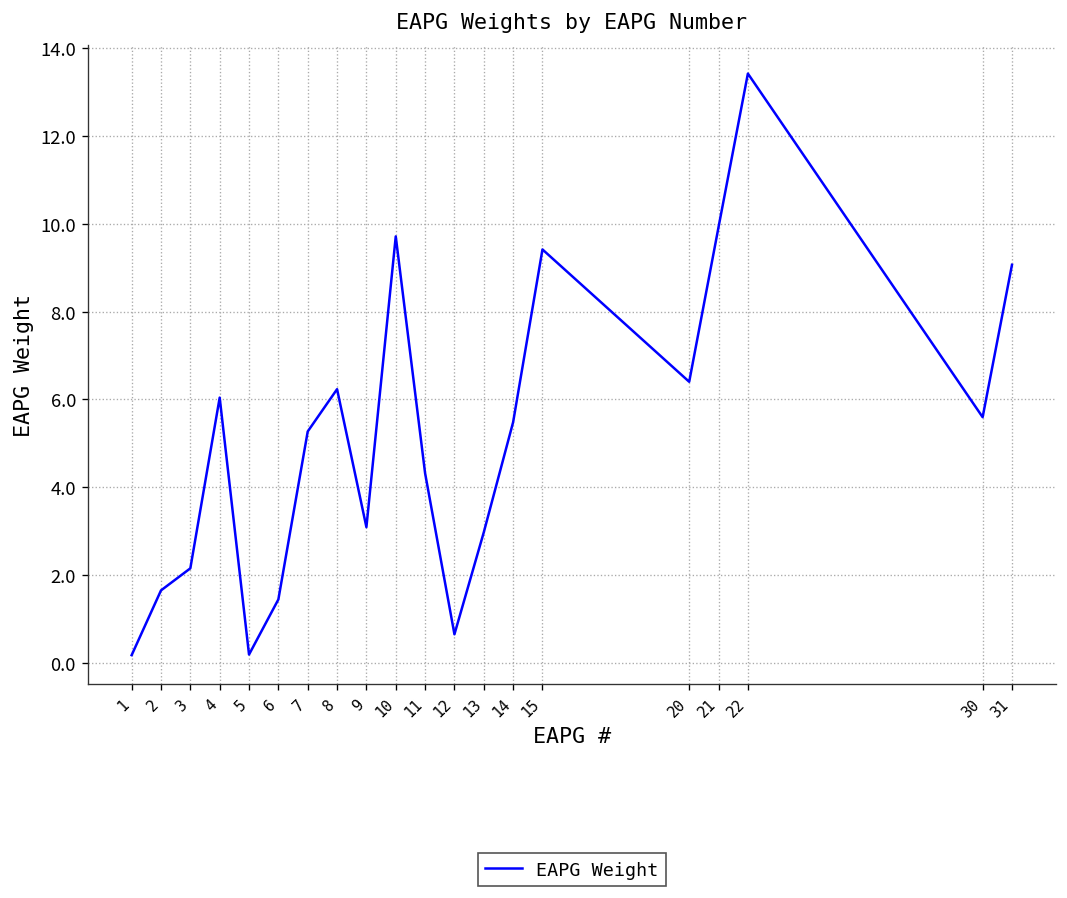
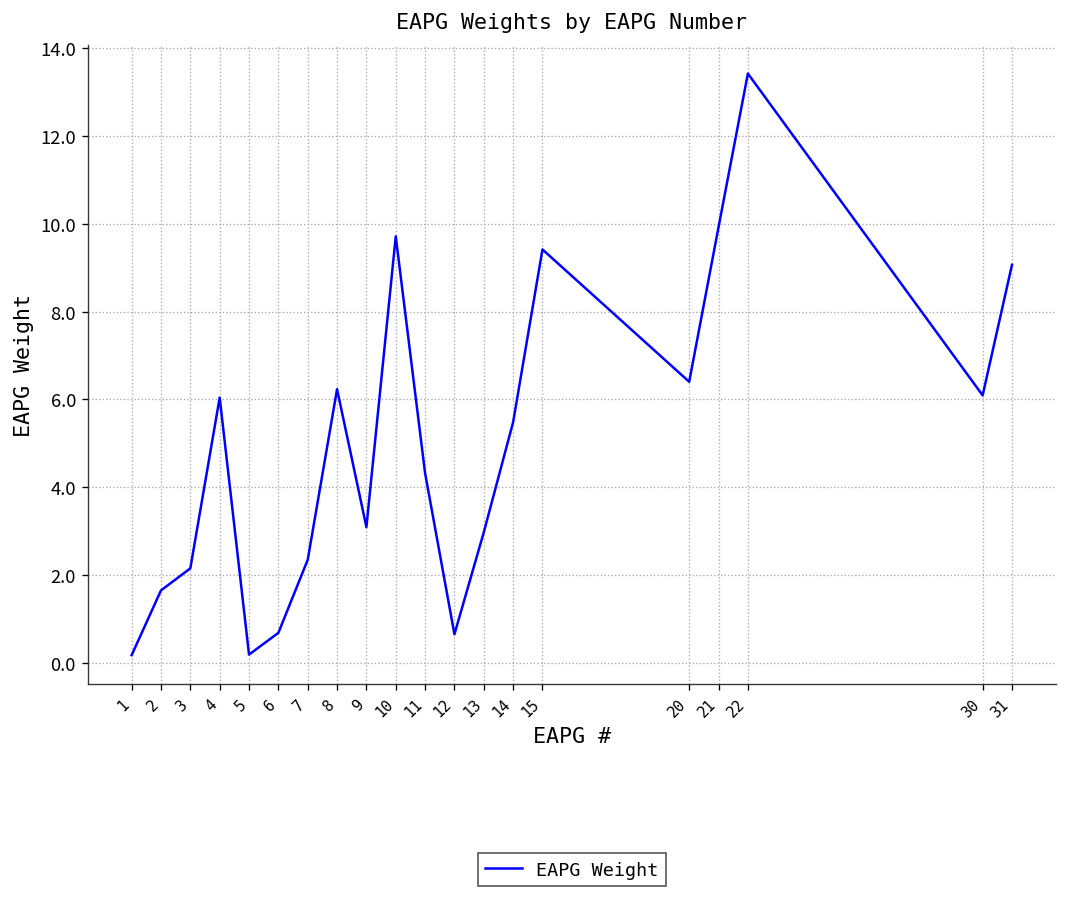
6: 1.4 -> 0.7
7: 5.3 -> 2.3
30: 5.6 -> 6.1
